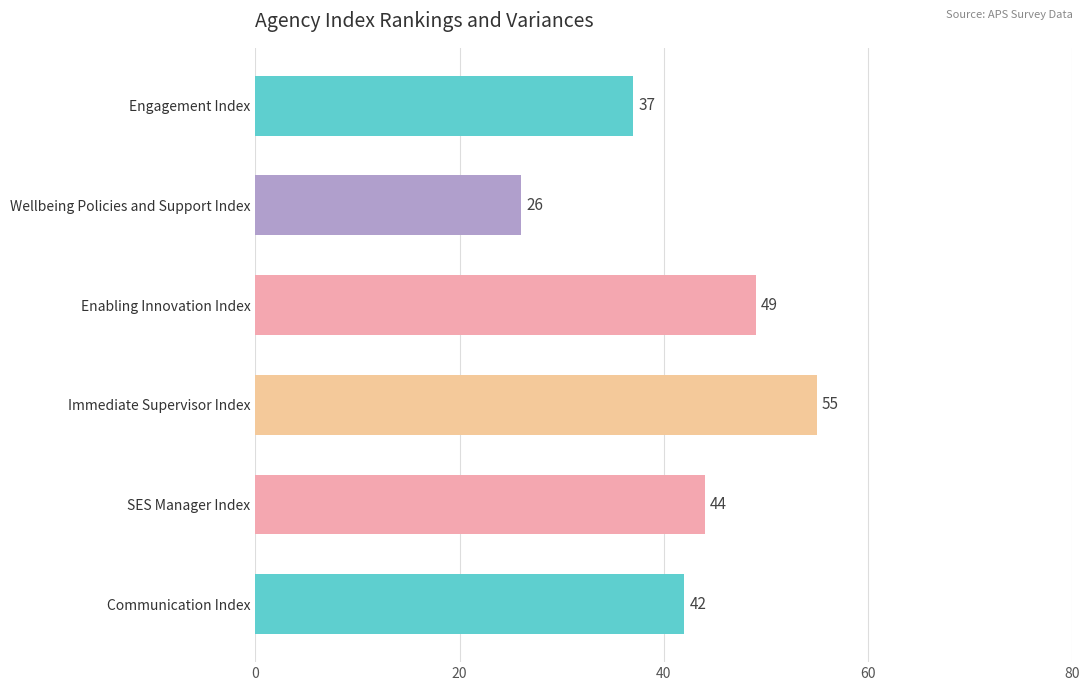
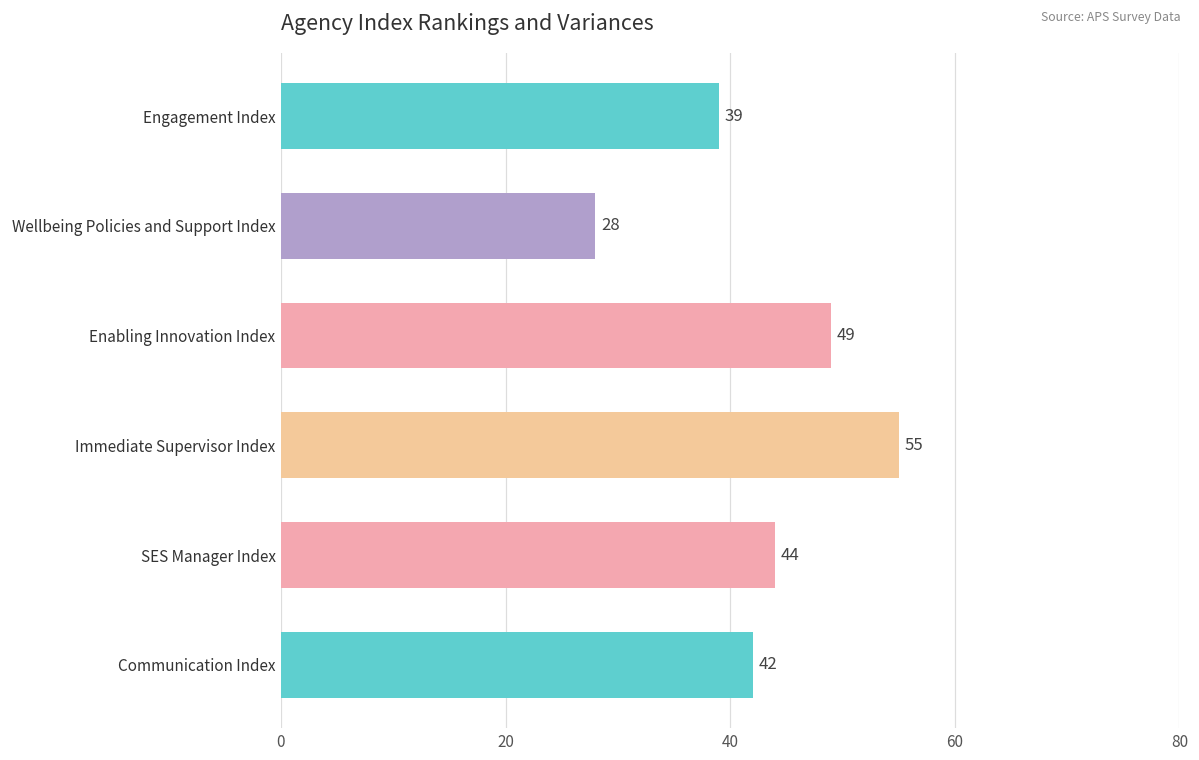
Engagement Index: 37 -> 39
Wellbeing Policies and Support Index: 26 -> 28
